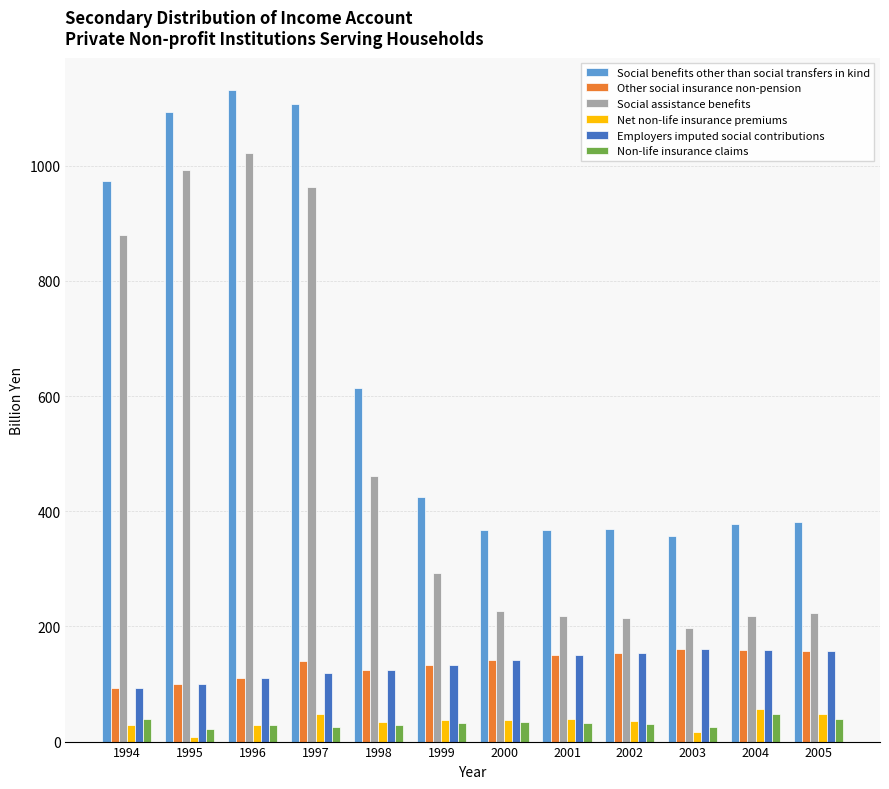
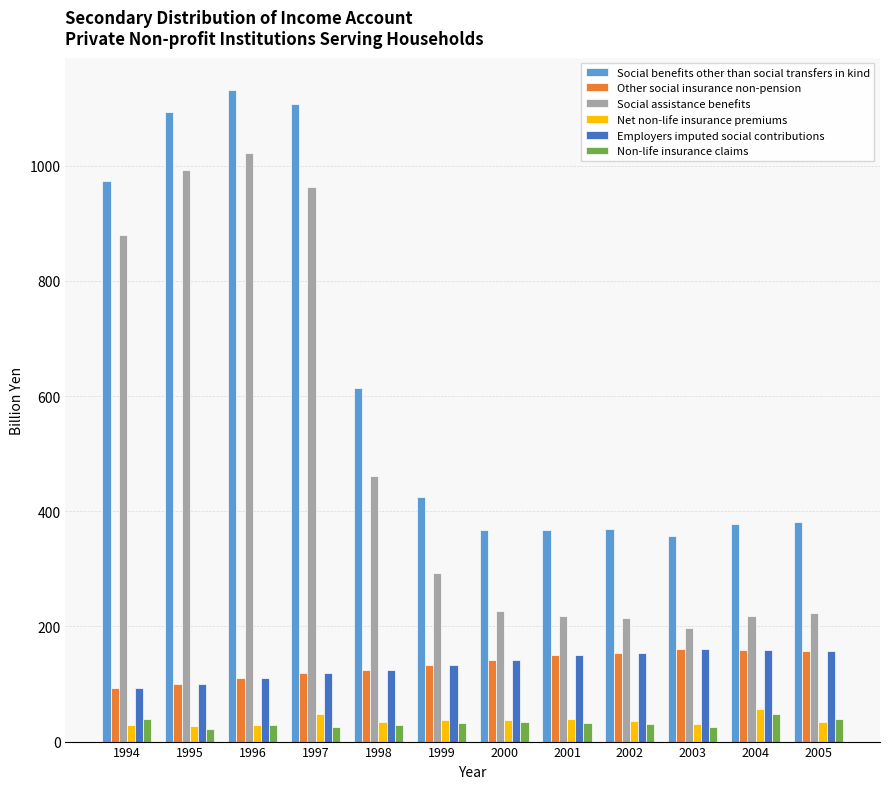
Net non-life insurance premiums, 1995: 10 -> 30
Other social insurance non-pension, 1997: 140 -> 120
Net non-life insurance premiums, 2003: 20 -> 30
Net non-life insurance premiums, 2005: 50 -> 30
